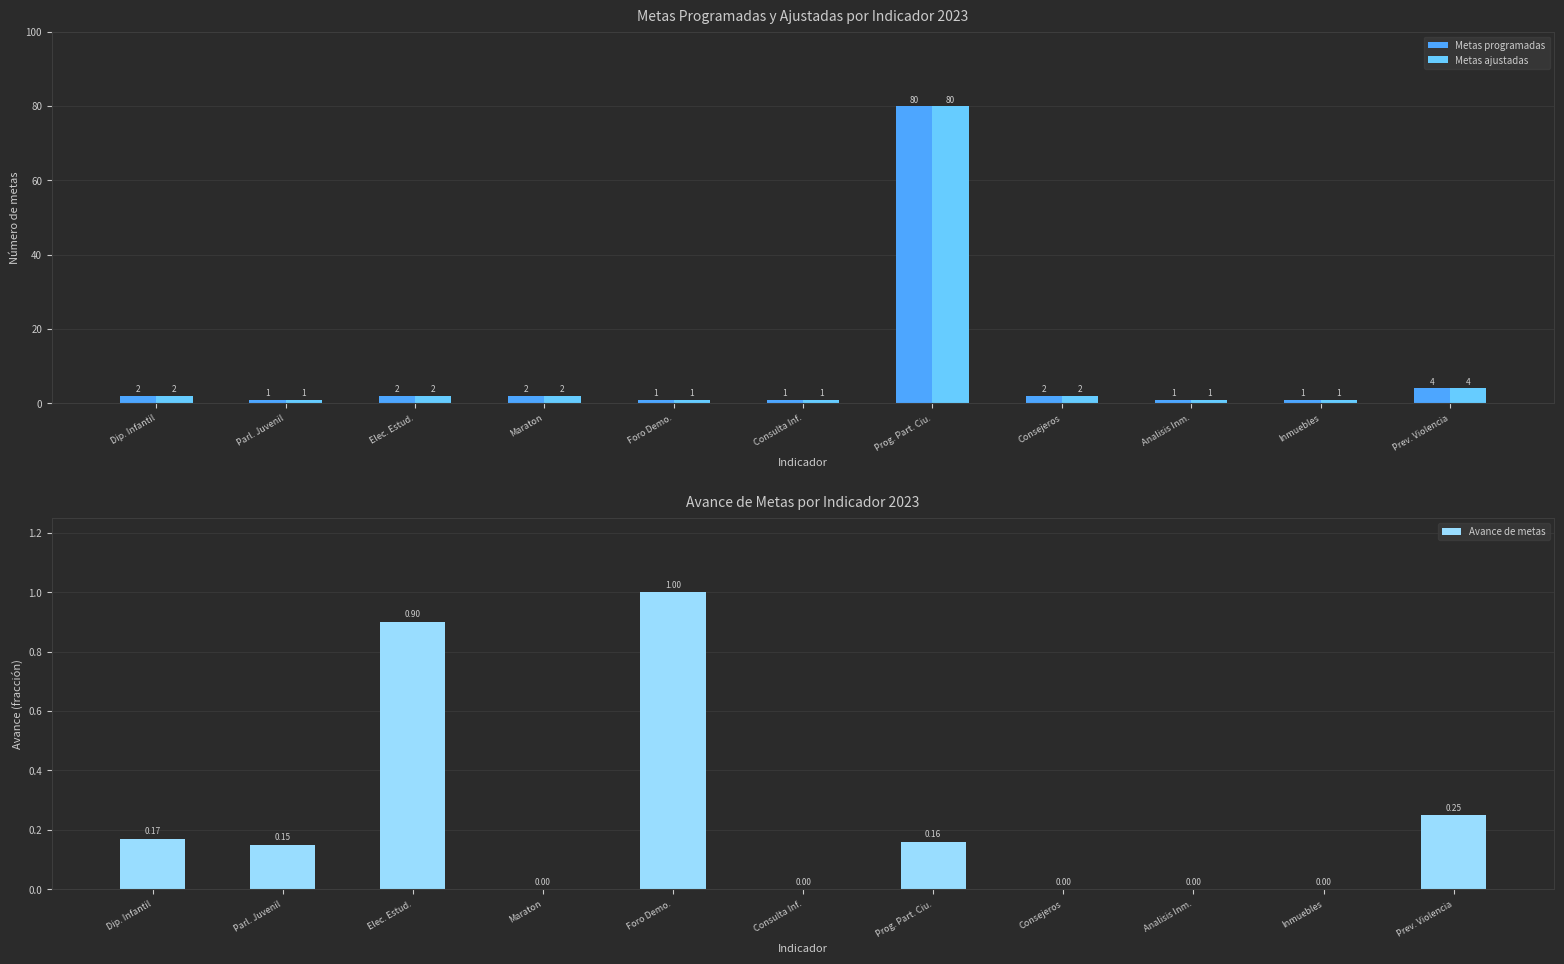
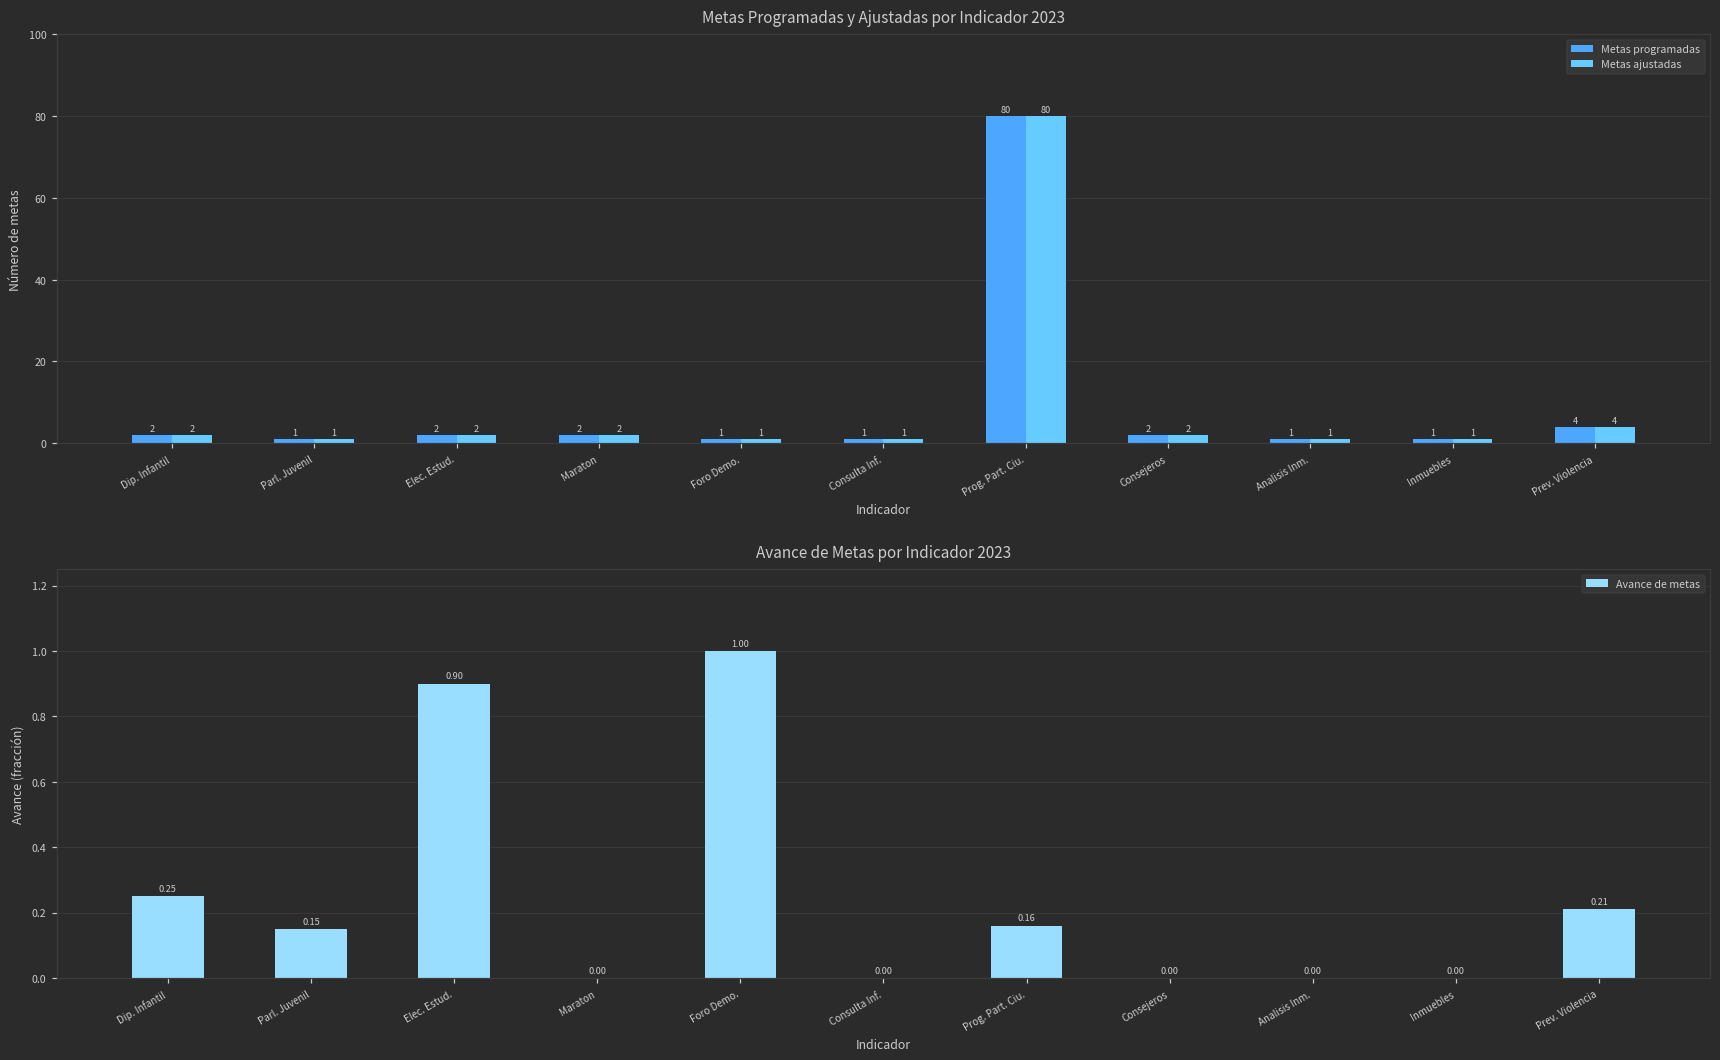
Avance de Metas por Indicador 2023, Dip. Infantil: 0.17 -> 0.25
Avance de Metas por Indicador 2023, Prev. Violencia: 0.25 -> 0.21
